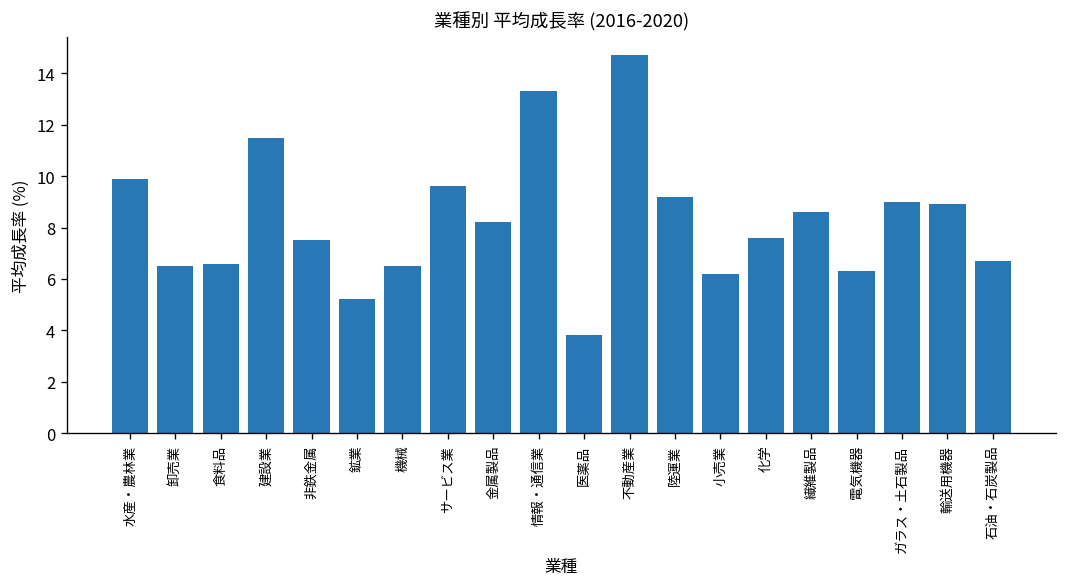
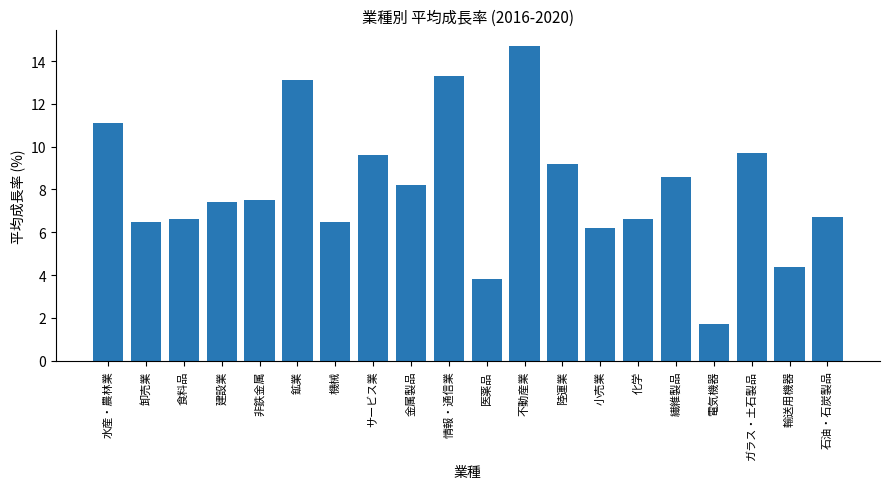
水産・農林業: 9.9 -> 11.1
建設業: 11.5 -> 7.4
鉱業: 5.2 -> 13.1
化学: 7.6 -> 6.6
電気機器: 6.3 -> 1.7
ガラス・土石製品: 9.0 -> 9.7
輸送用機器: 8.9 -> 4.4
